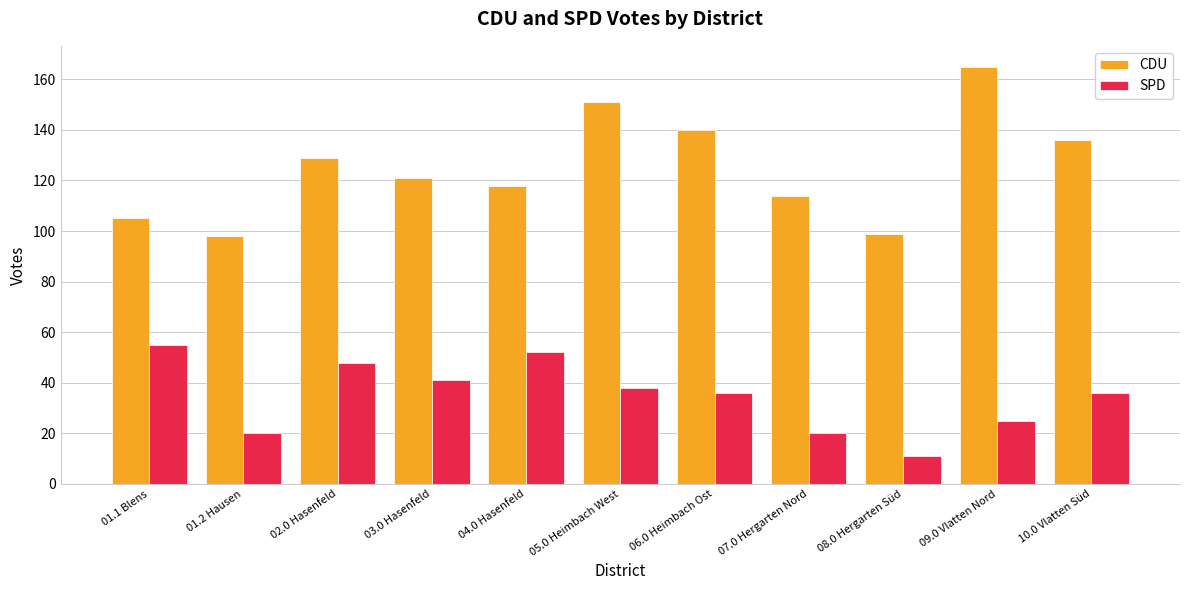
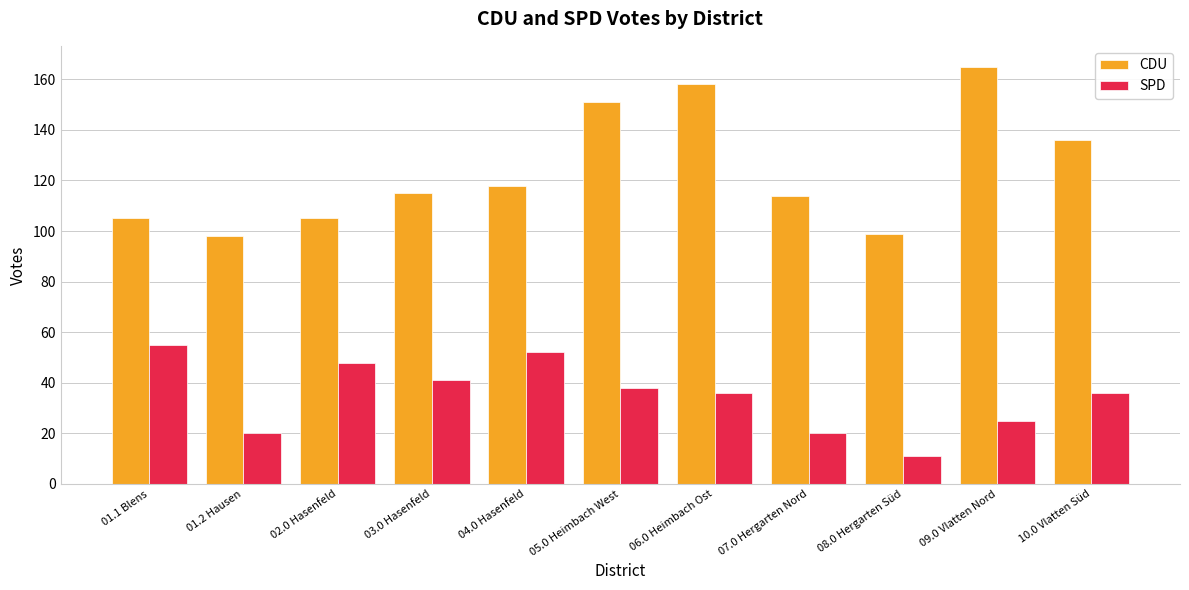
CDU, 02.0 Hasenfeld: 129 -> 105
CDU, 03.0 Hasenfeld: 121 -> 115
CDU, 06.0 Heimbach Ost: 140 -> 158
